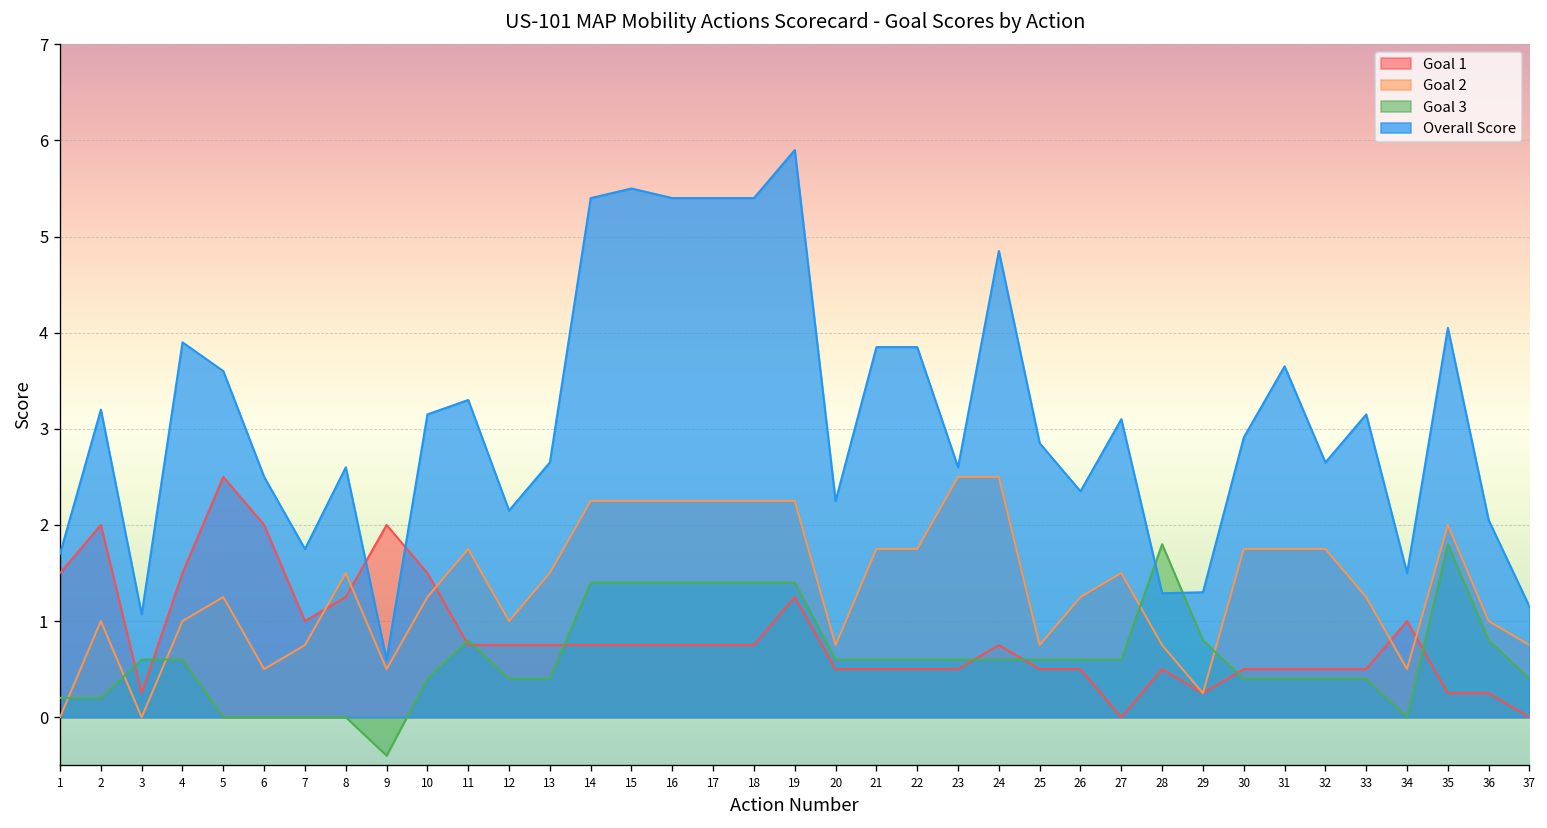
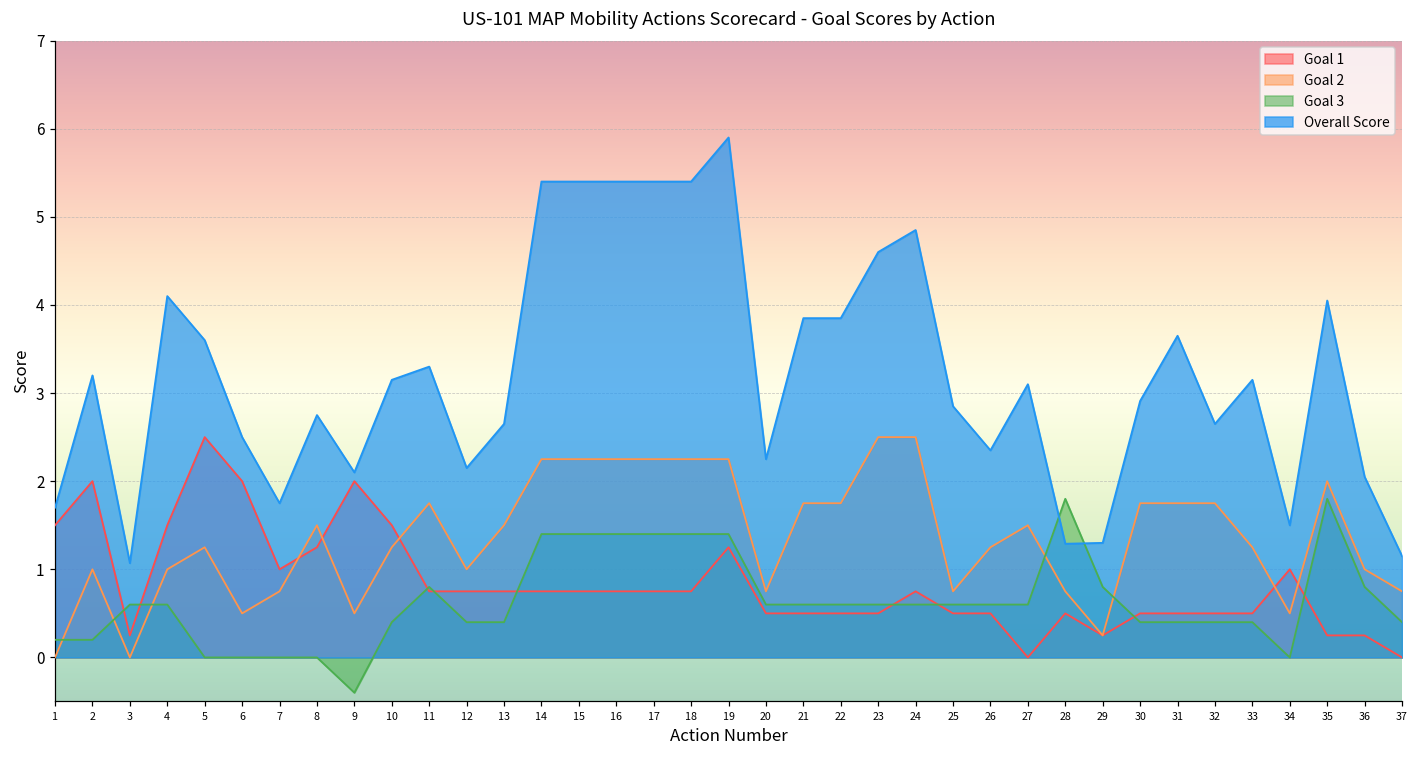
Overall Score, 4: 3.9 -> 4.1
Overall Score, 8: 2.6 -> 2.8
Overall Score, 9: 0.6 -> 2.1
Overall Score, 15: 5.5 -> 5.4
Overall Score, 23: 2.6 -> 4.6
